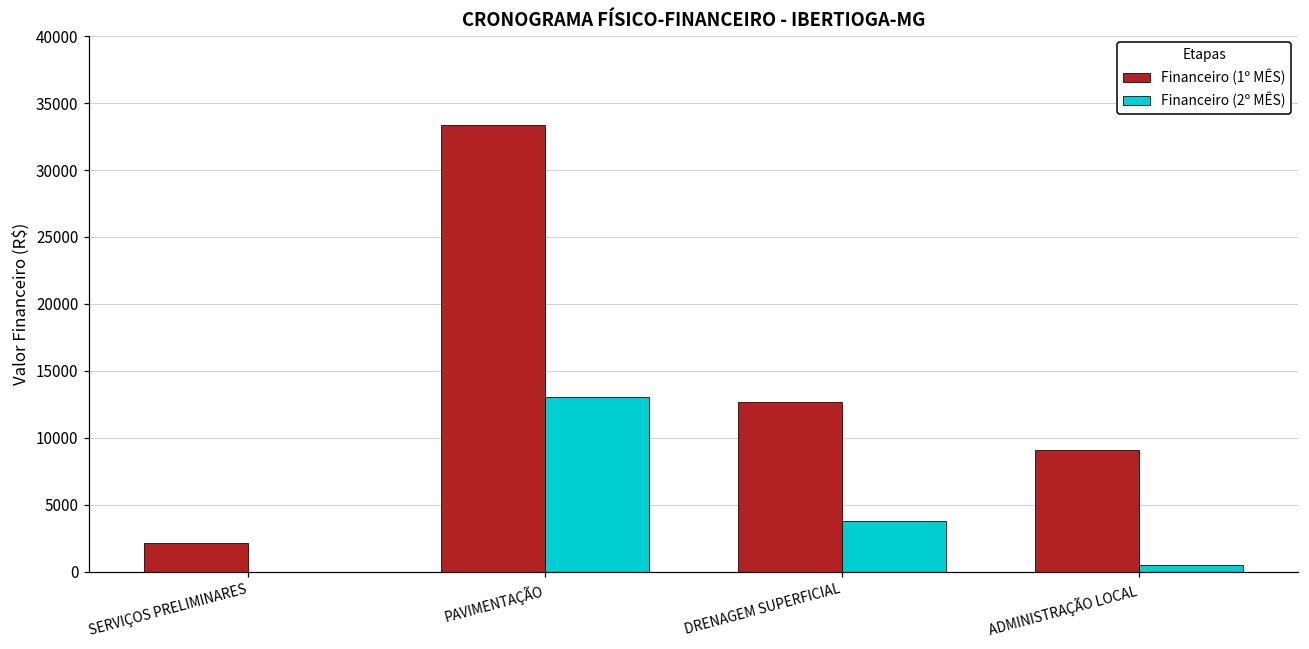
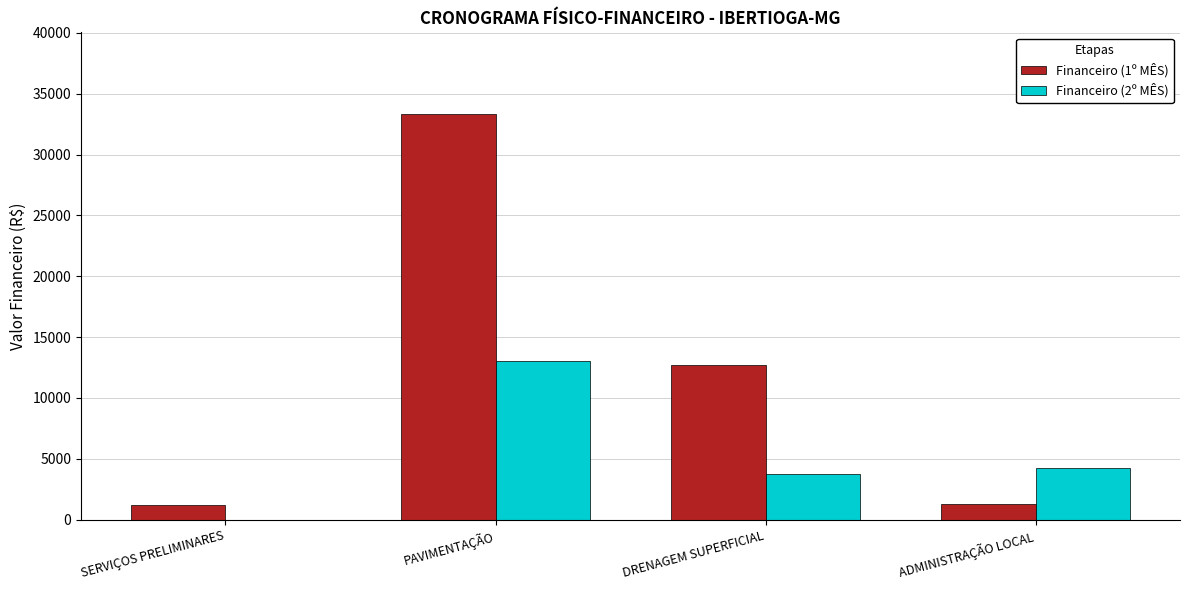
Financeiro (1º MÊS), SERVIÇOS PRELIMINARES: 2100 -> 1200
Financeiro (1º MÊS), ADMINISTRAÇÃO LOCAL: 9100 -> 1300
Financeiro (2º MÊS), ADMINISTRAÇÃO LOCAL: 500 -> 4300
